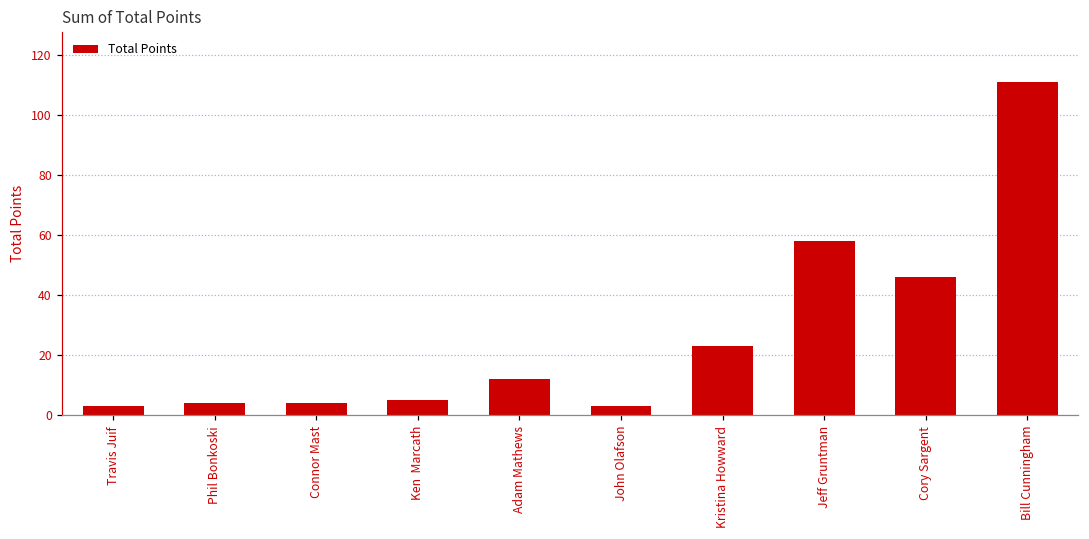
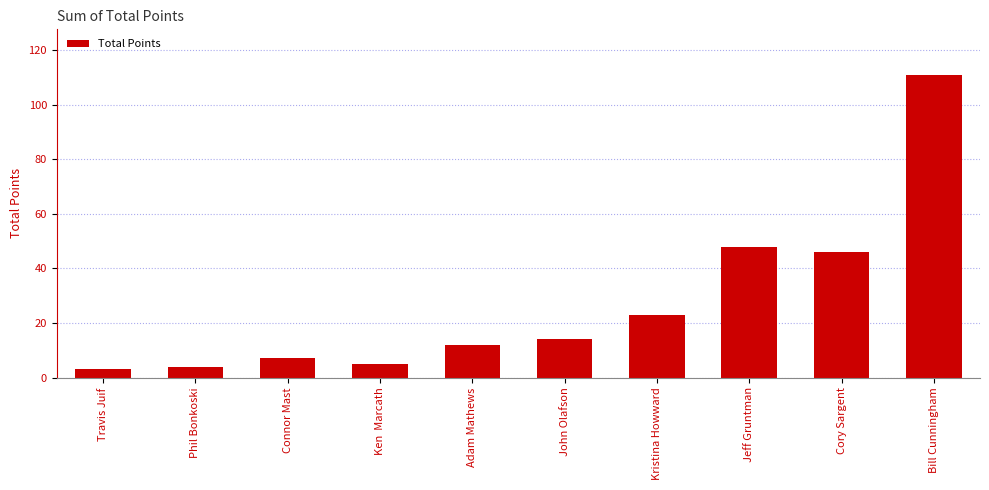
Connor Mast: 4 -> 7
John Olafson: 3 -> 14
Jeff Gruntman: 58 -> 48
